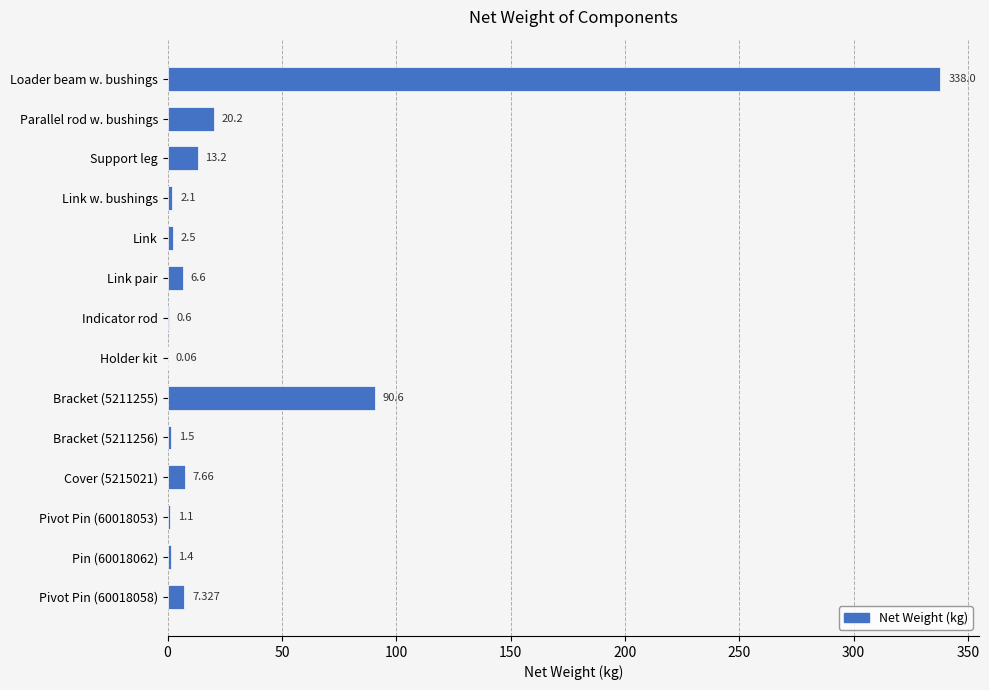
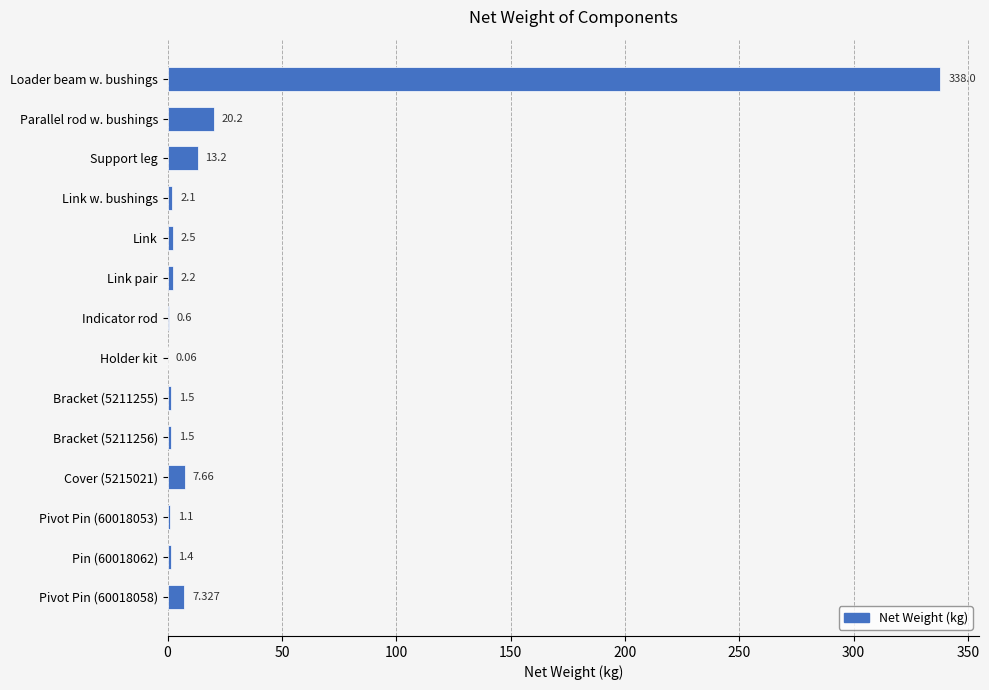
Link pair: 6.6 -> 2.2
Bracket (5211255): 90.6 -> 1.5
